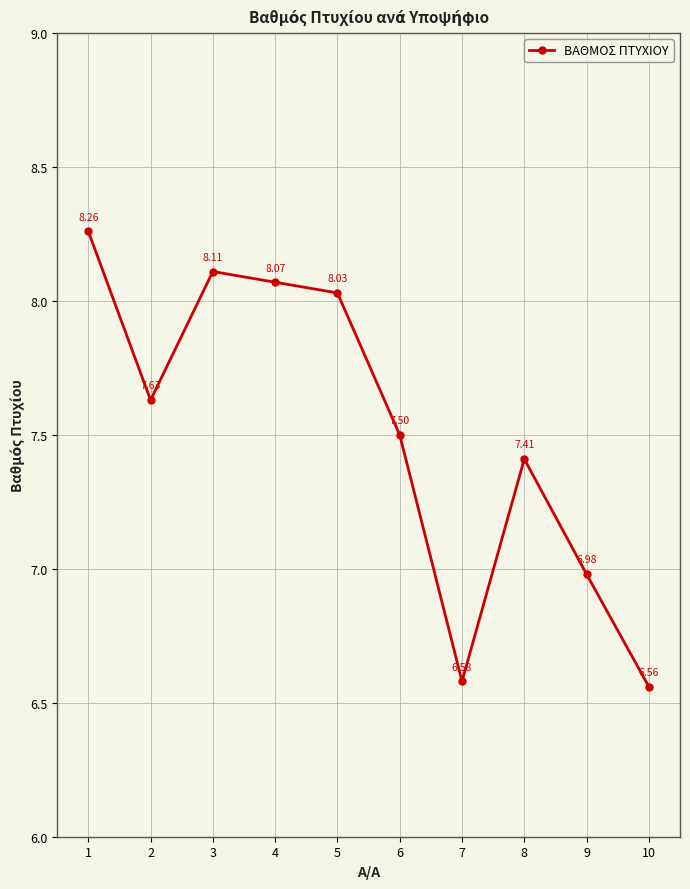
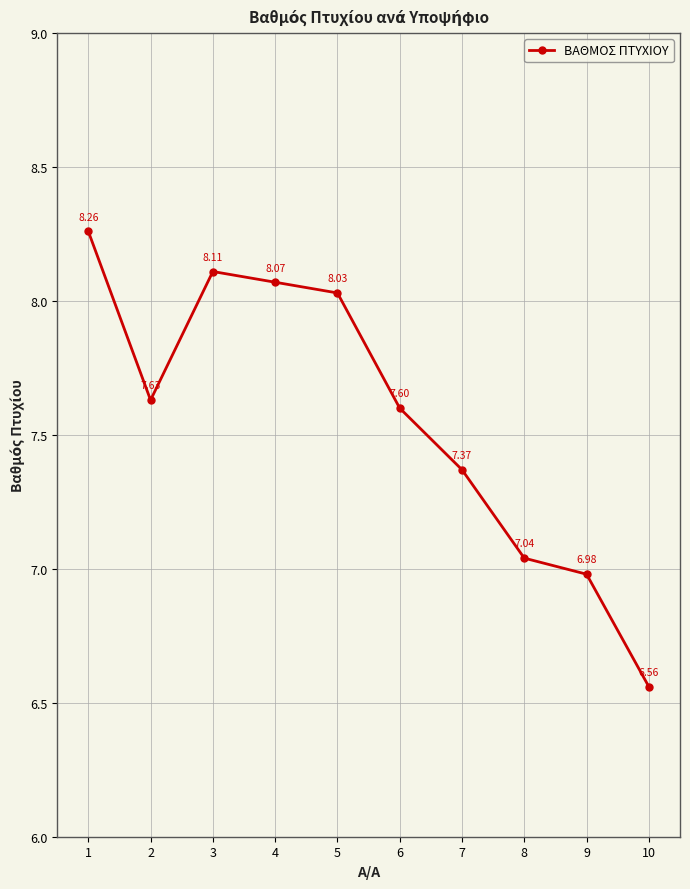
6: 7.50 -> 7.60
7: 6.58 -> 7.37
8: 7.41 -> 7.04
